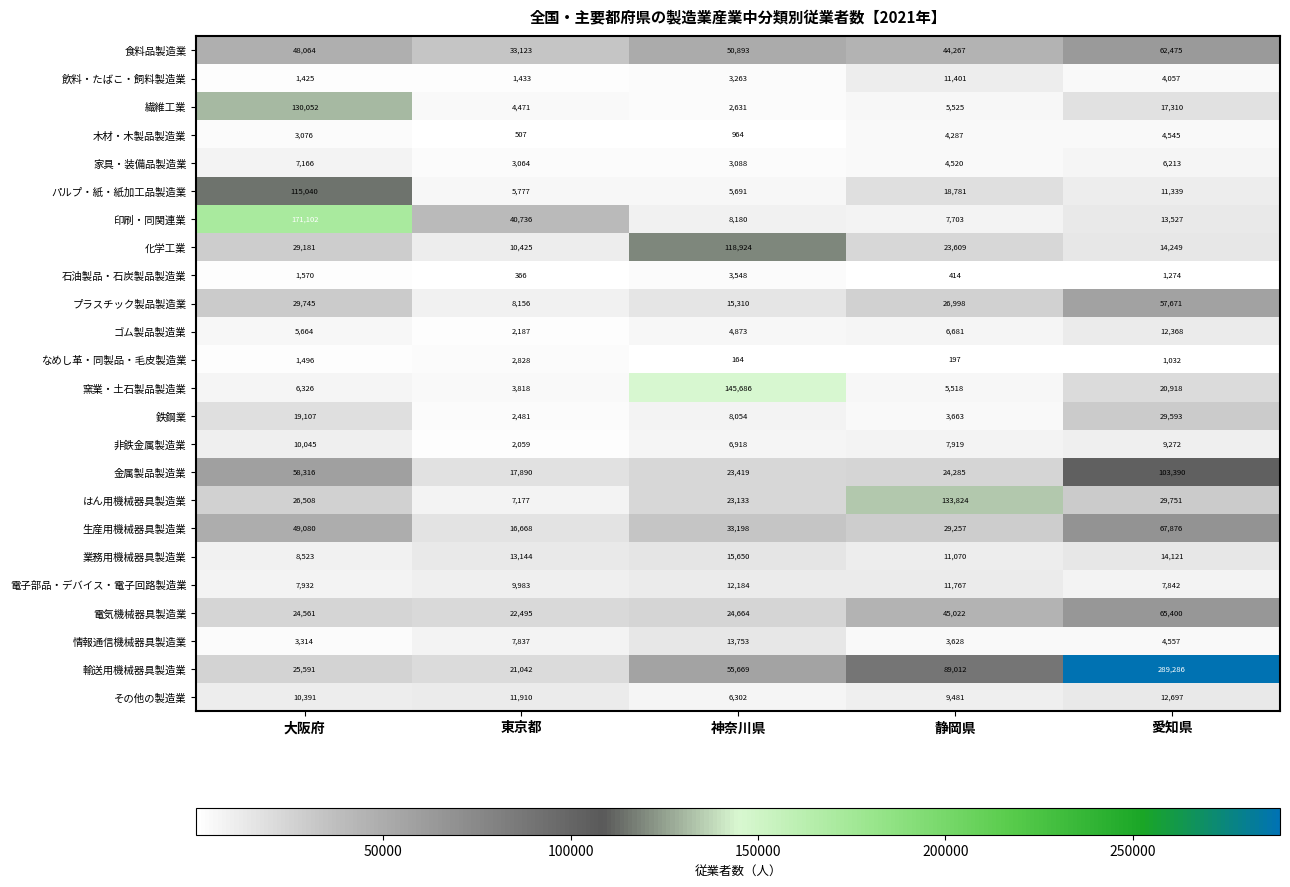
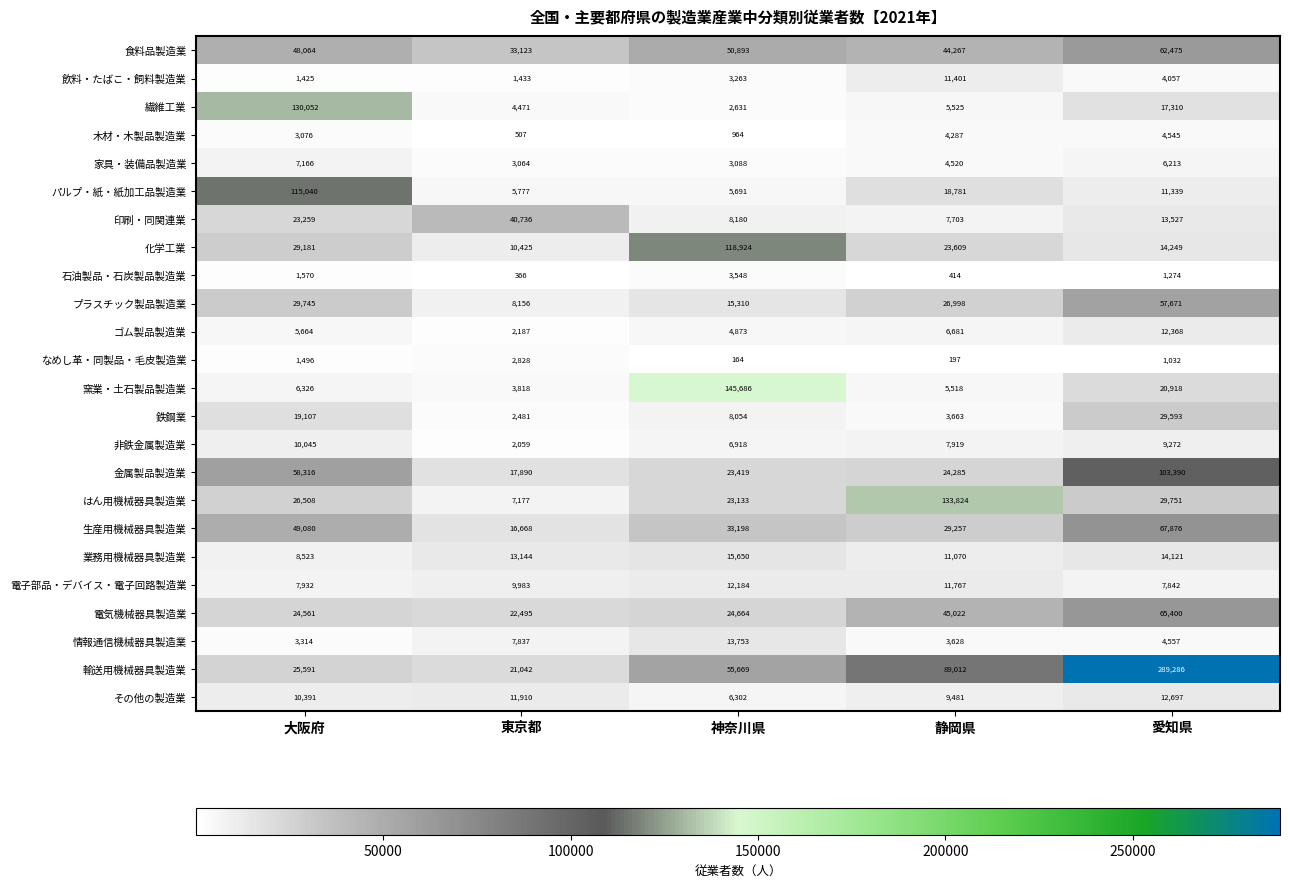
印刷・同関連業, 大阪府: 171,102 -> 23,259
